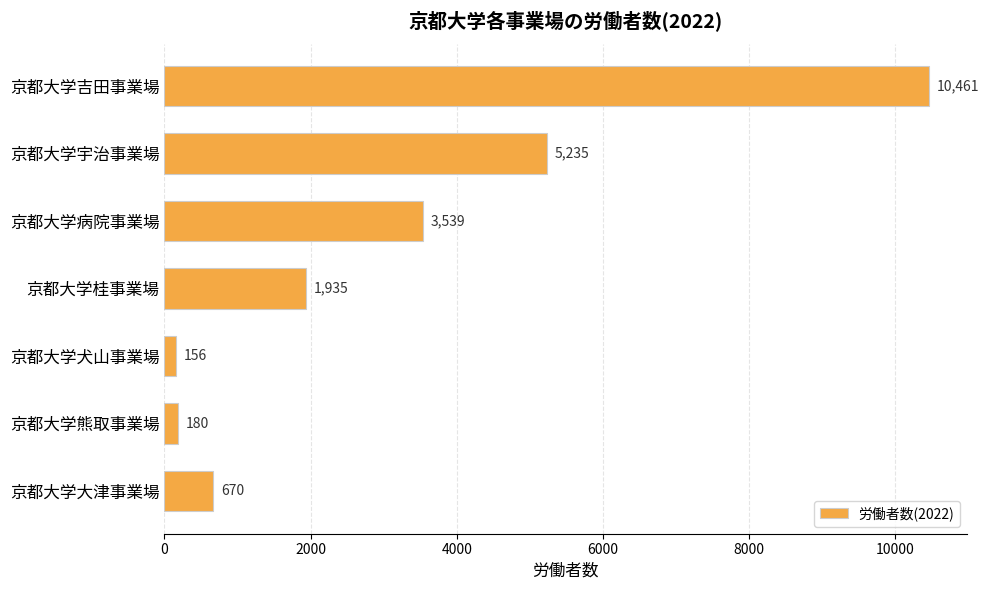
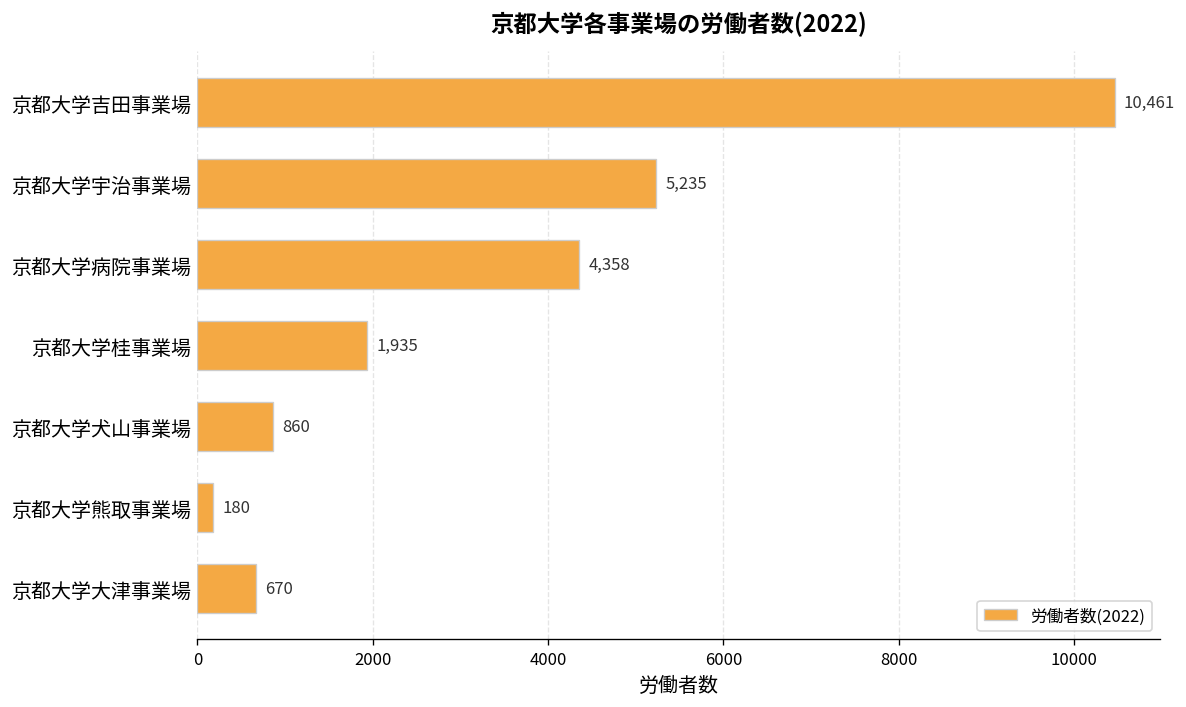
京都大学病院事業場: 3,539 -> 4,358
京都大学犬山事業場: 156 -> 860
